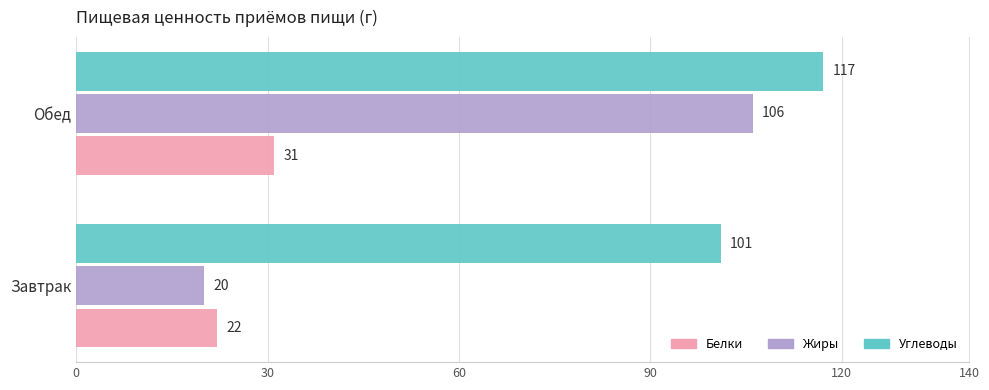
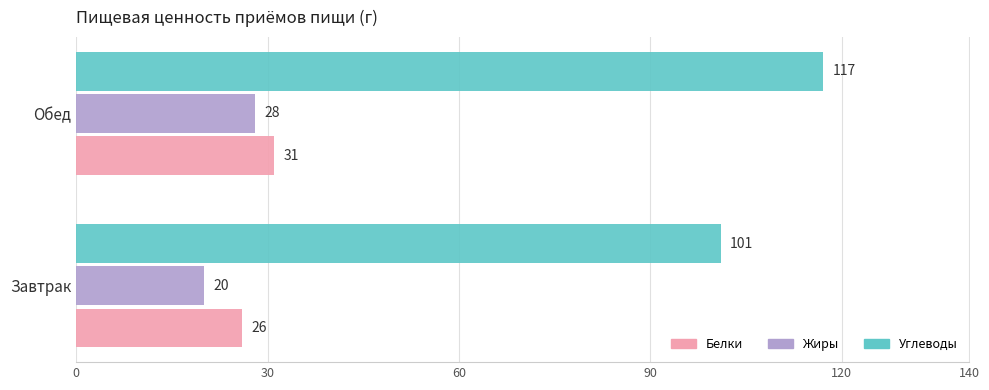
Жиры, Обед: 106 -> 28
Белки, Завтрак: 22 -> 26
